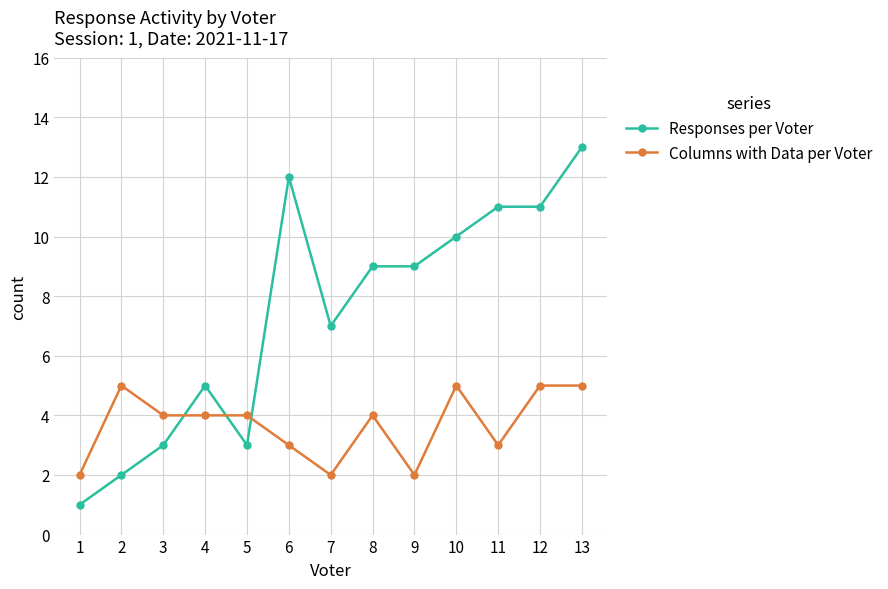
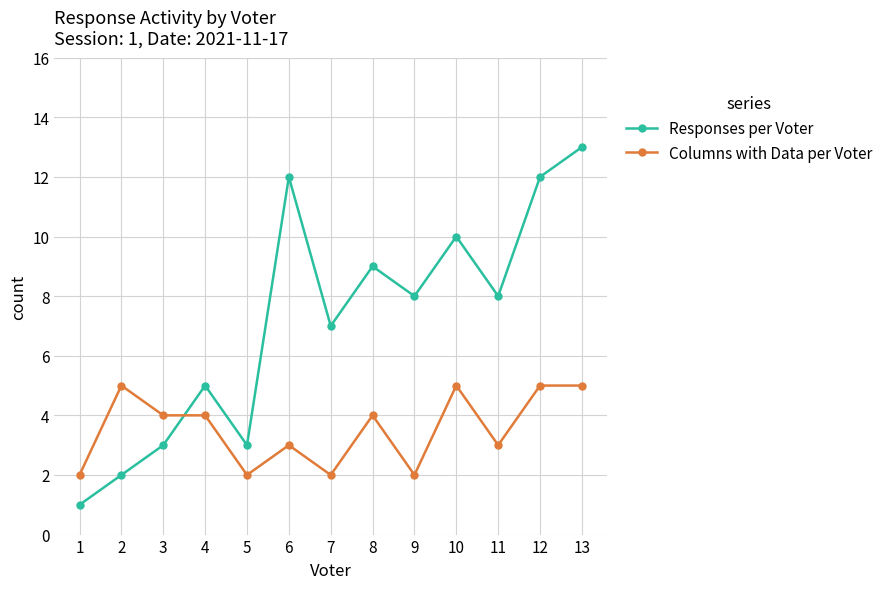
Columns with Data per Voter, 5: 4 -> 2
Responses per Voter, 9: 9 -> 8
Responses per Voter, 11: 11 -> 8
Responses per Voter, 12: 11 -> 12
